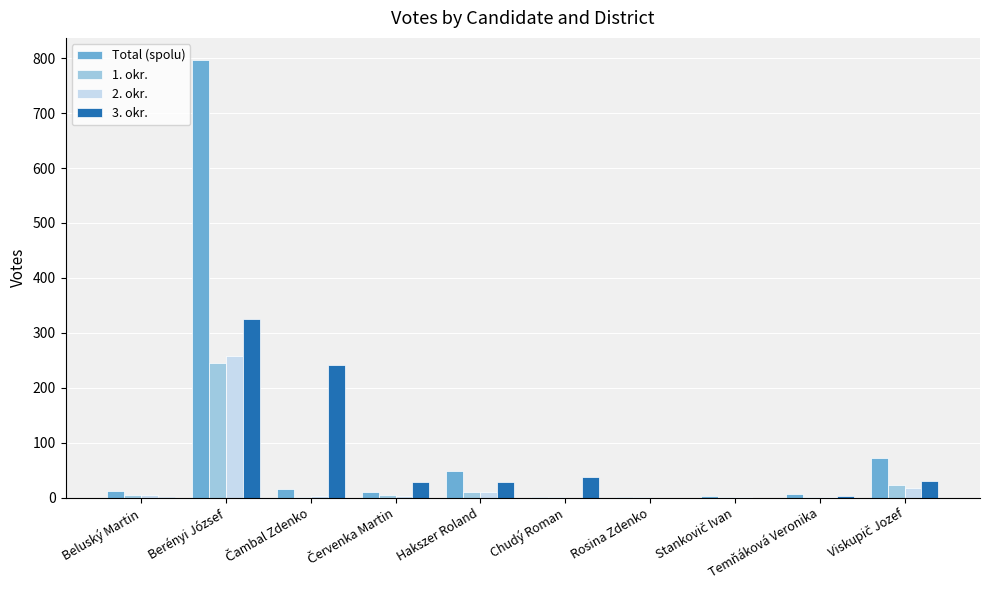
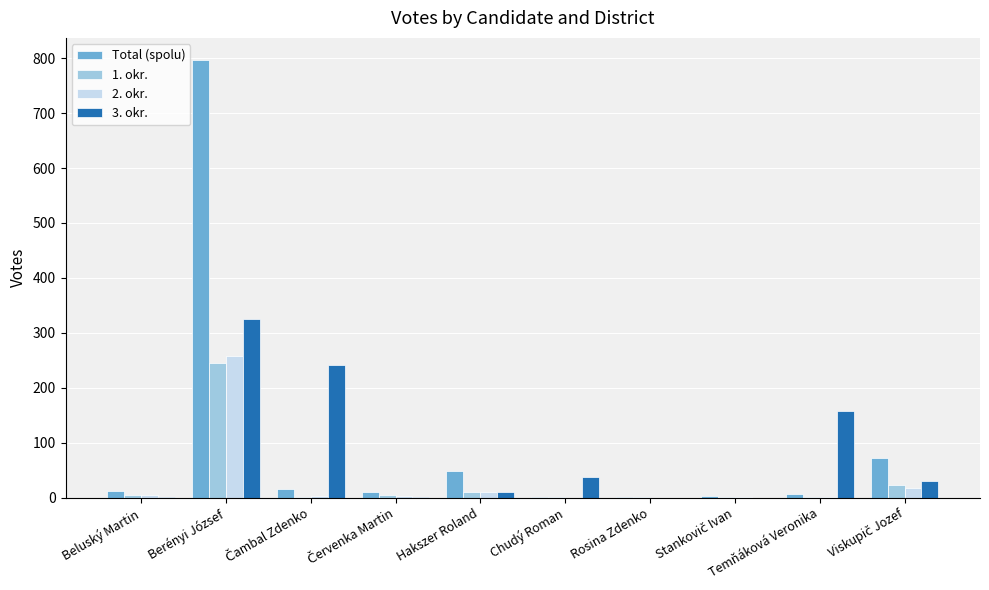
3. okr., Červenka Martin: 30 -> 0
3. okr., Hakszer Roland: 30 -> 10
3. okr., Temňáková Veronika: 0 -> 160
